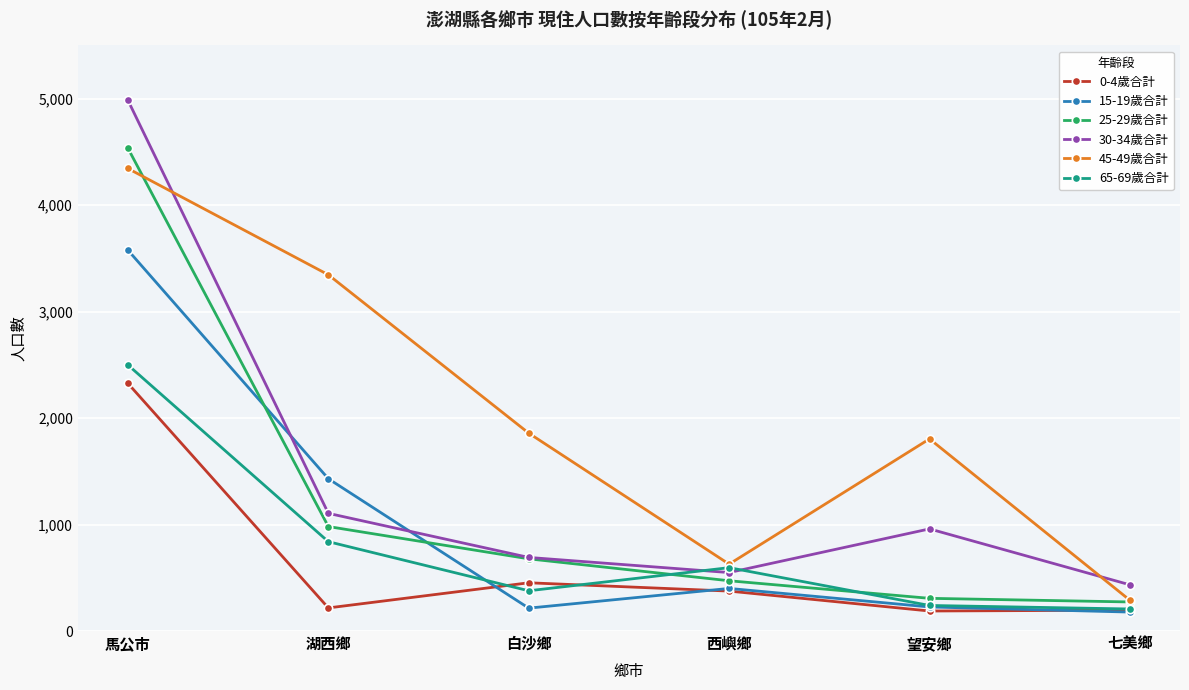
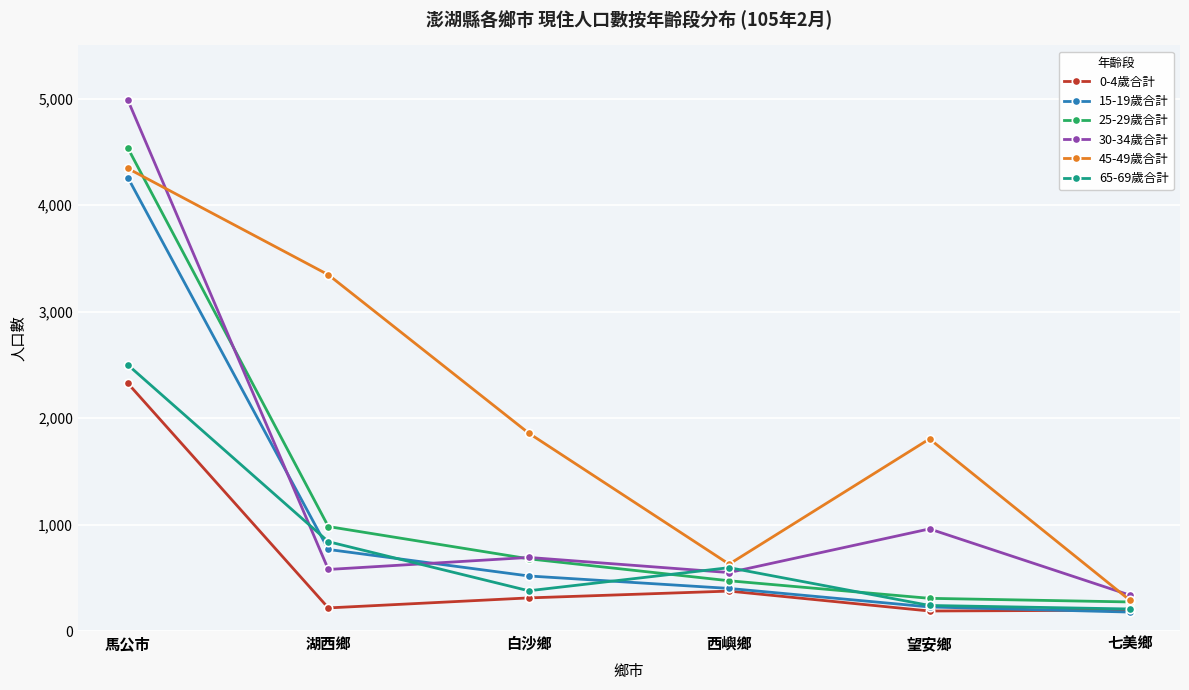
15-19歲合計, 馬公市: 3,580 -> 4,260
15-19歲合計, 湖西鄉: 1,430 -> 770
30-34歲合計, 湖西鄉: 1,110 -> 580
0-4歲合計, 白沙鄉: 450 -> 310
15-19歲合計, 白沙鄉: 220 -> 520
30-34歲合計, 七美鄉: 430 -> 340
